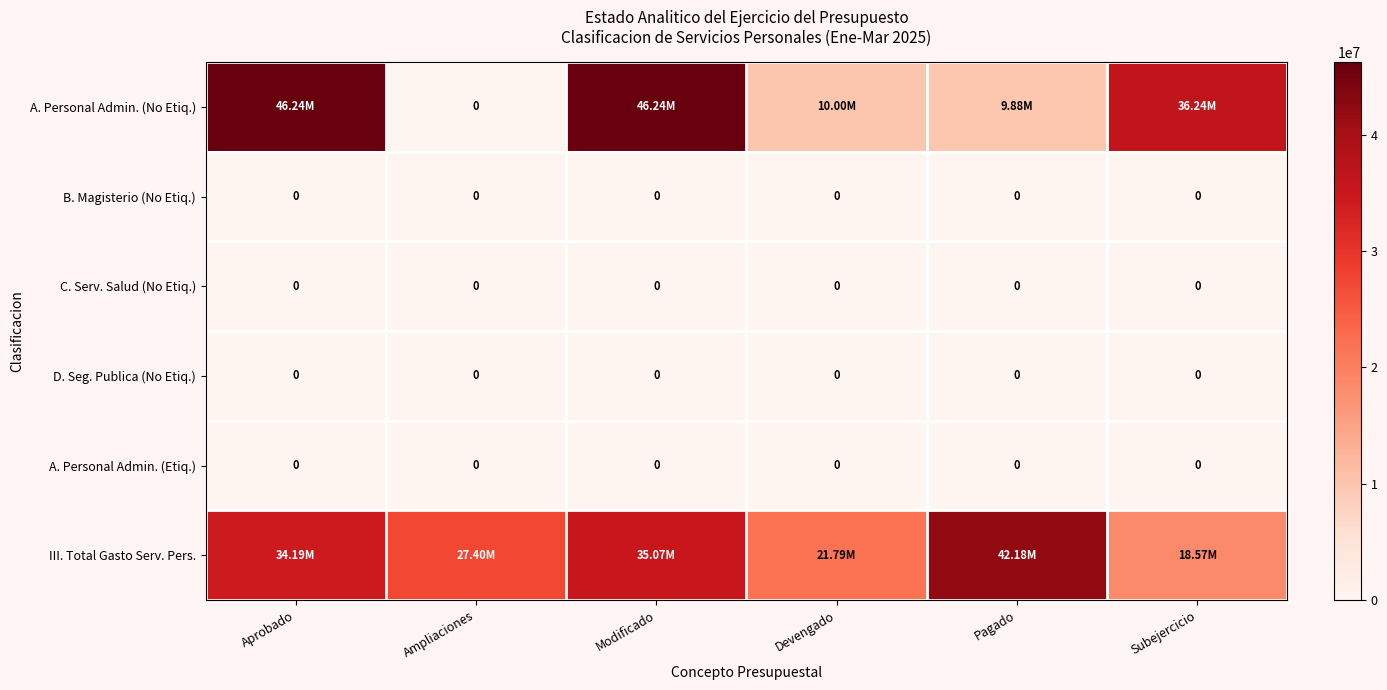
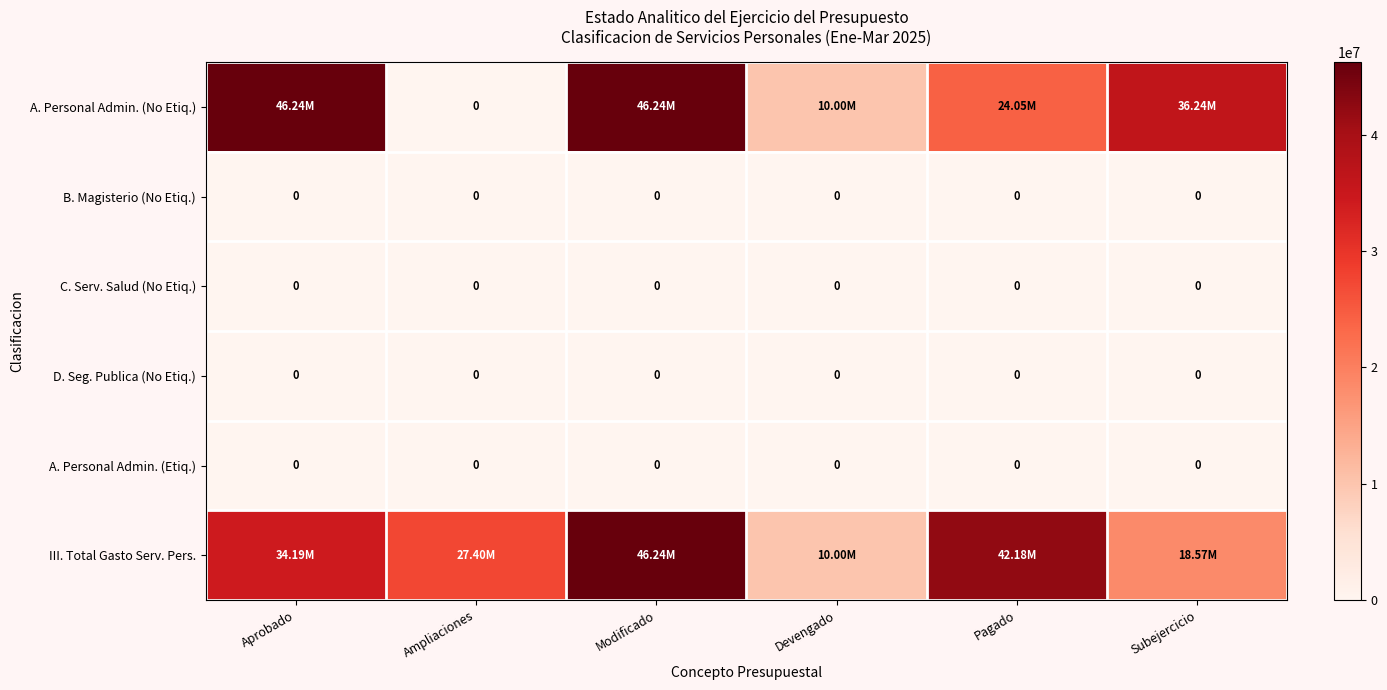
A. Personal Admin. (No Etiq.), Pagado: 9.88M -> 24.05M
III. Total Gasto Serv. Pers., Modificado: 35.07M -> 46.24M
III. Total Gasto Serv. Pers., Devengado: 21.79M -> 10.00M
